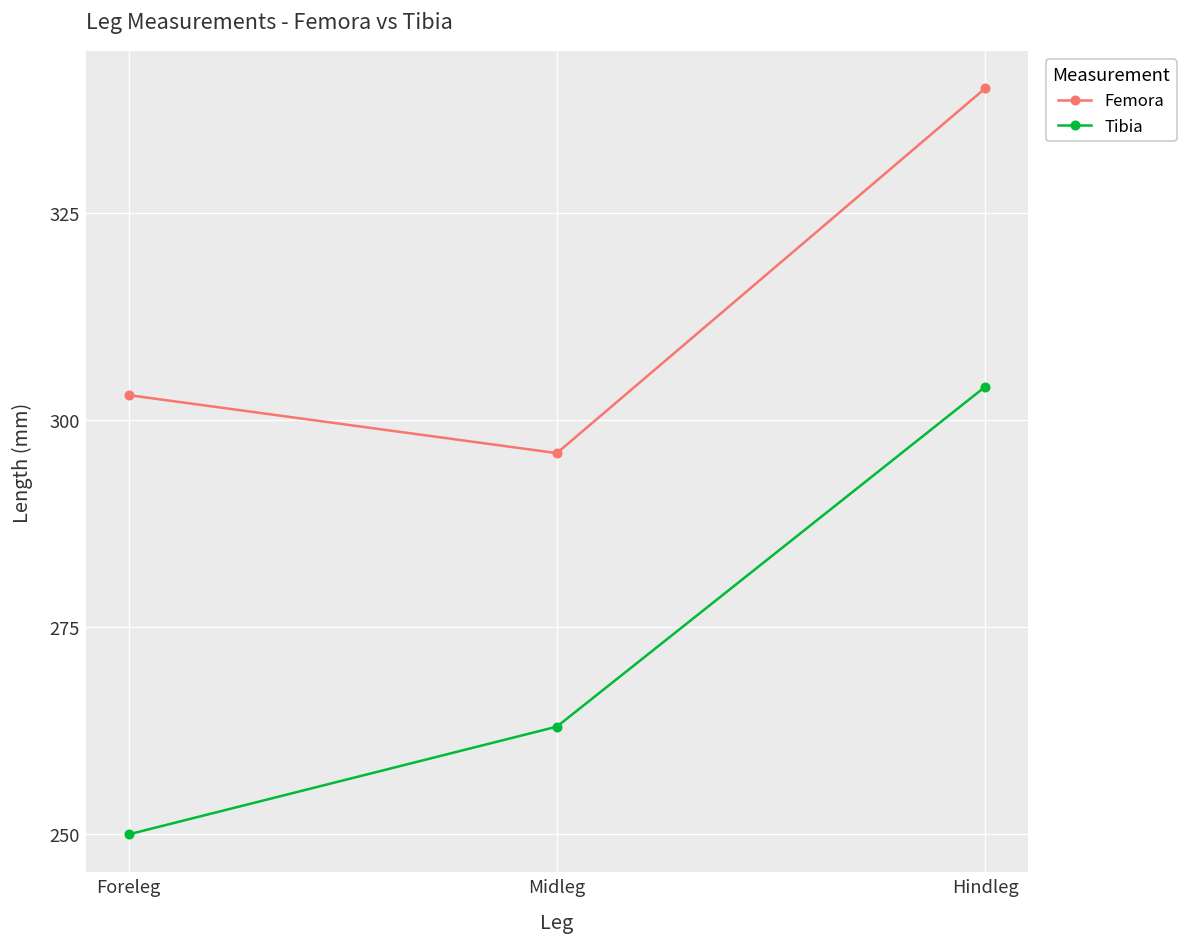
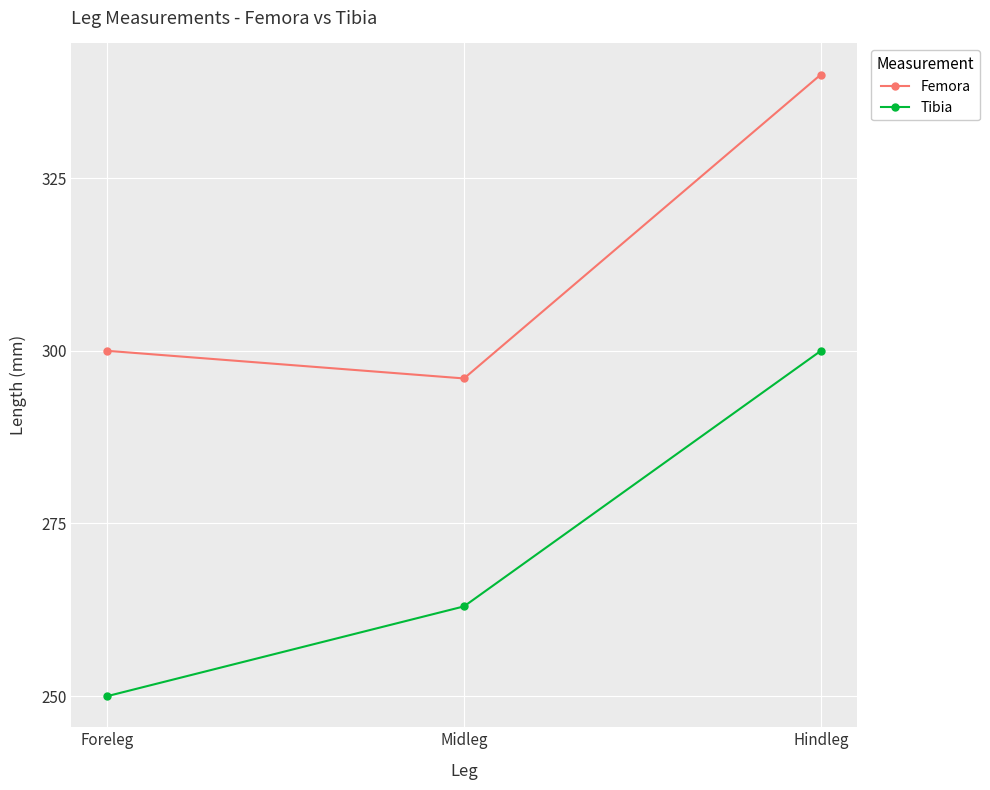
Femora, Foreleg: 303 -> 300
Tibia, Hindleg: 304 -> 300
